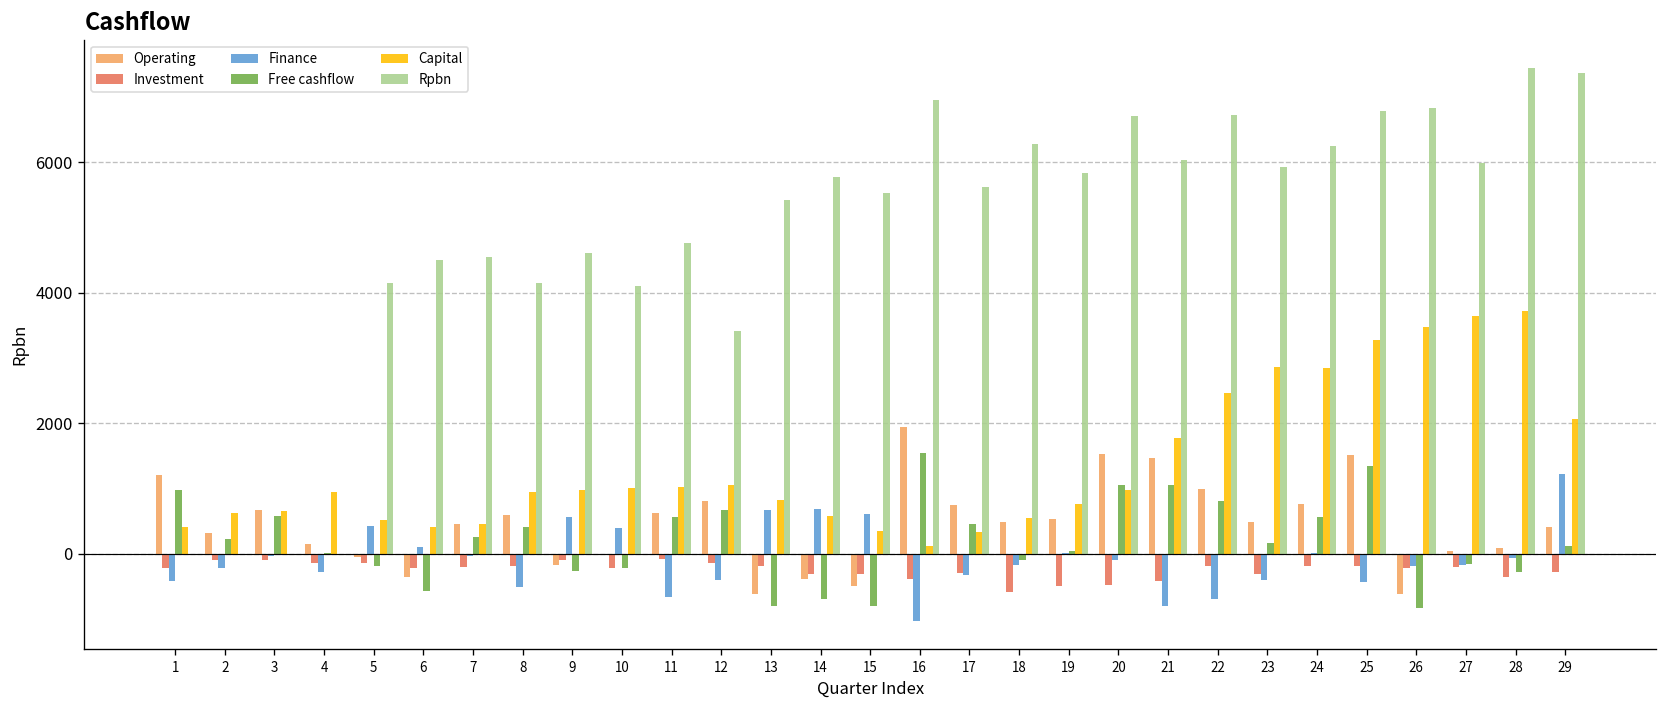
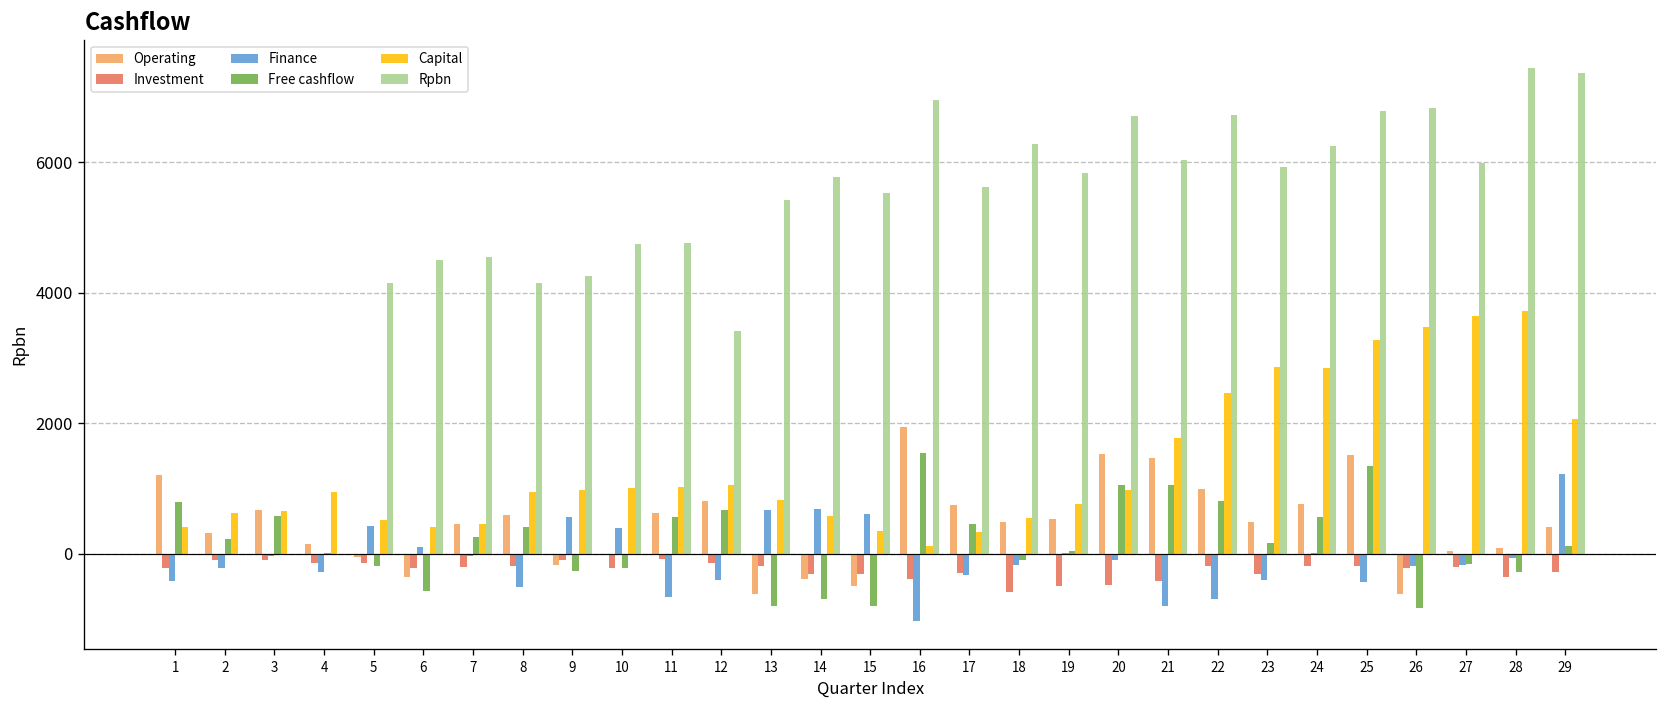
Free cashflow, 1: 1000 -> 800
Rpbn, 9: 4600 -> 4300
Rpbn, 10: 4100 -> 4800
